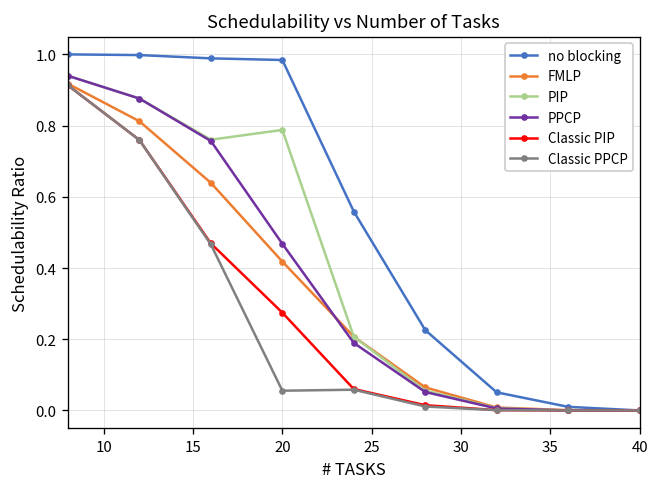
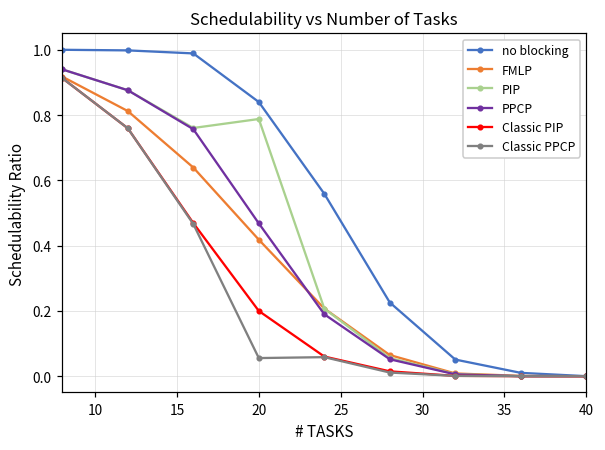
no blocking, 20: 0.98 -> 0.84
Classic PIP, 20: 0.27 -> 0.20
